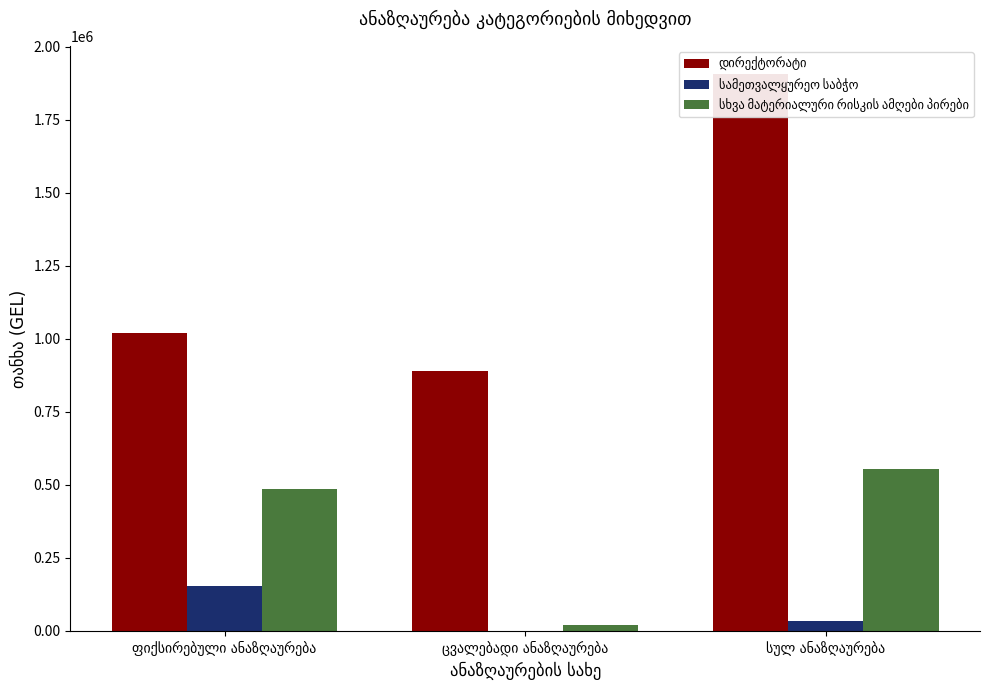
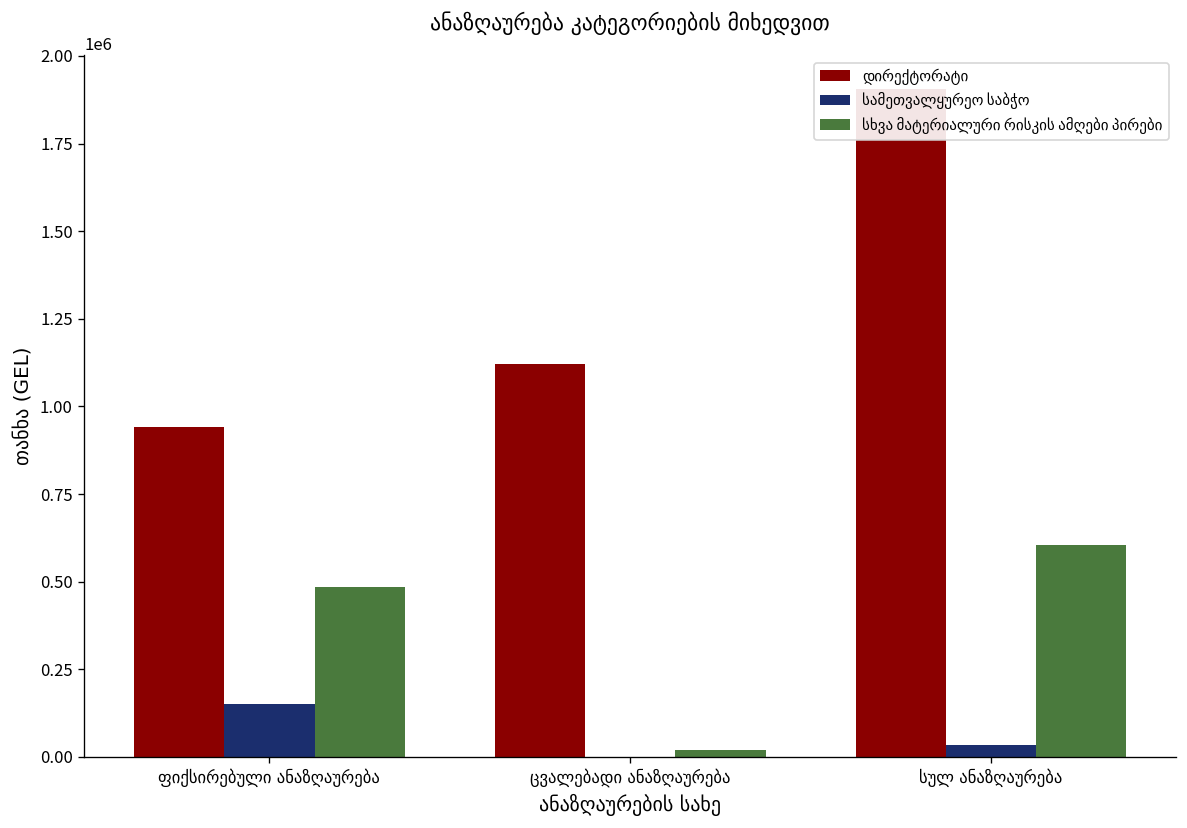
დირექტორატი, ფიქსირებული ანაზღაურება: 1020000 -> 940000
დირექტორატი, ცვალებადი ანაზღაურება: 890000 -> 1120000
სხვა მატერიალური რისკის ამღები პირები, სულ ანაზღაურება: 560000 -> 610000
